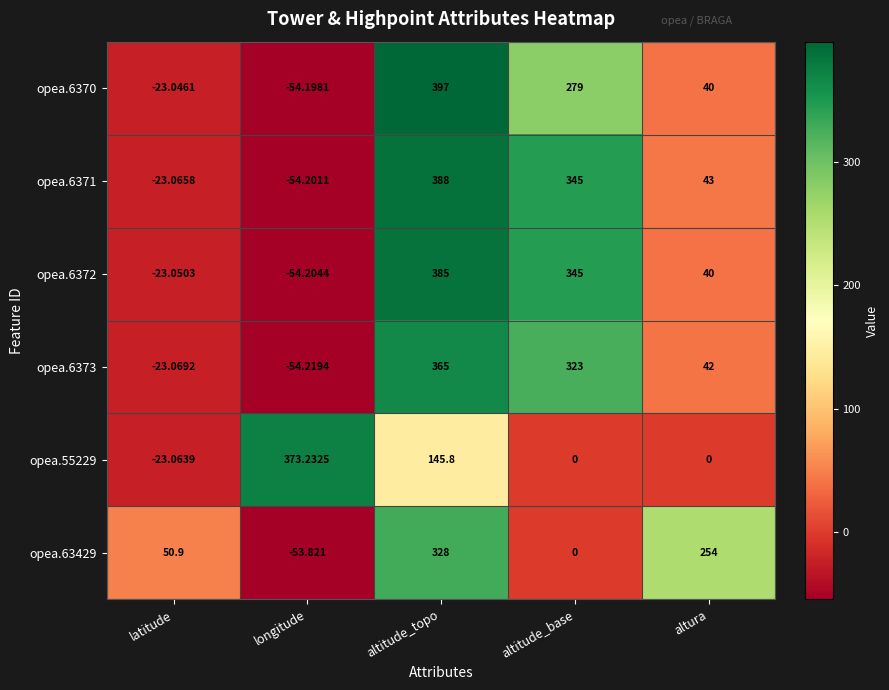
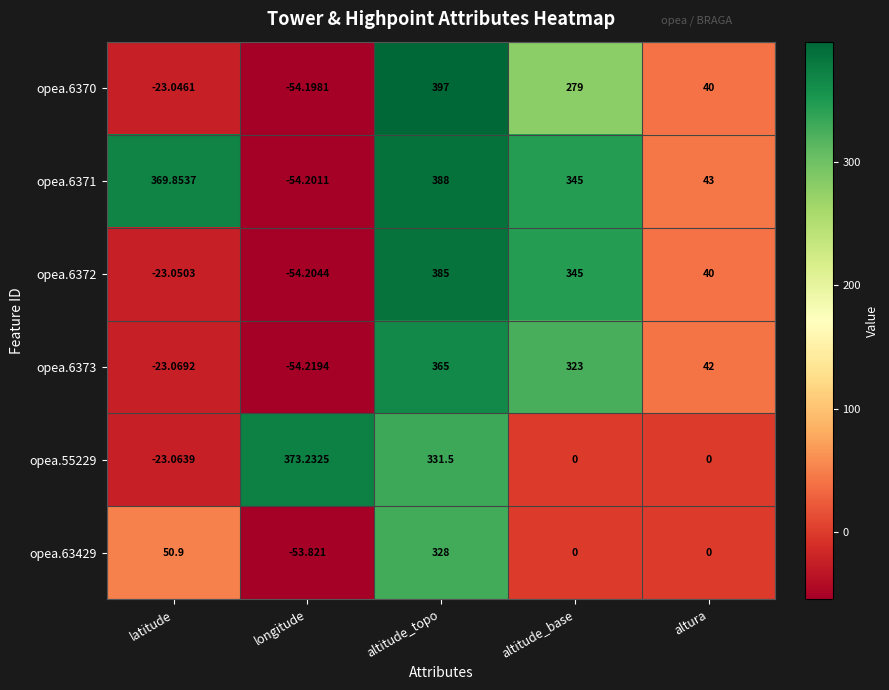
opea.6371, latitude: -23.0658 -> 369.8537
opea.55229, altitude_topo: 145.8 -> 331.5
opea.63429, altura: 254 -> 0
